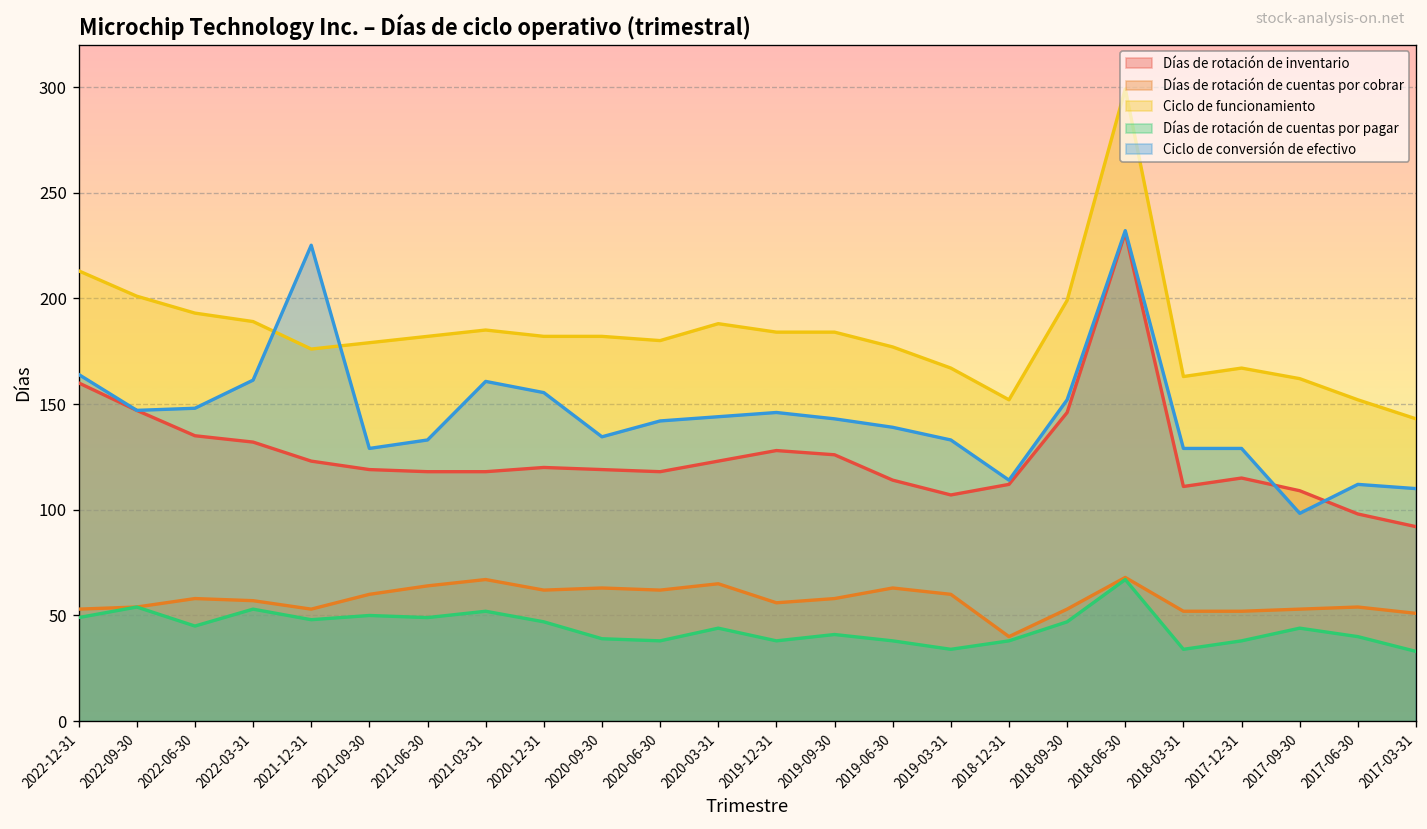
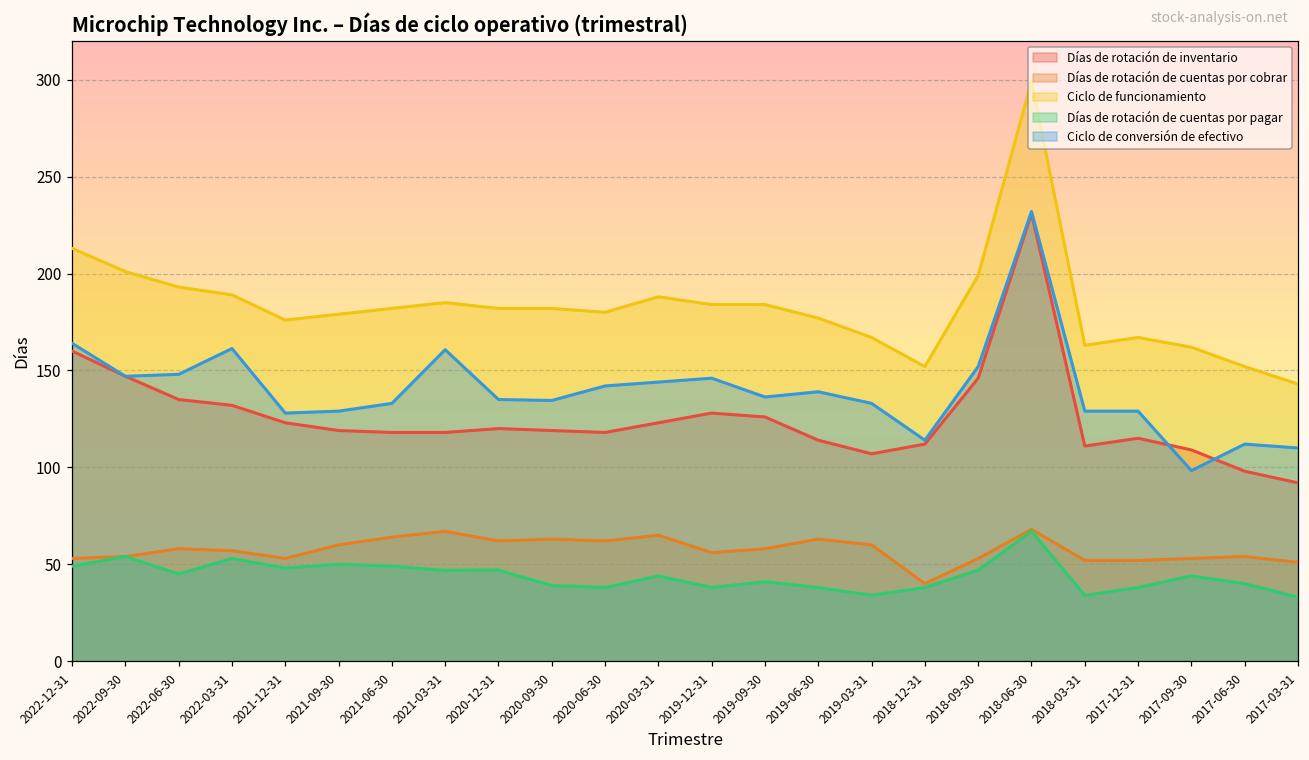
Ciclo de conversión de efectivo, 2021-12-31: 225 -> 128
Días de rotación de cuentas por pagar, 2021-03-31: 52 -> 47
Ciclo de conversión de efectivo, 2020-12-31: 155 -> 135
Ciclo de conversión de efectivo, 2019-09-30: 143 -> 136
